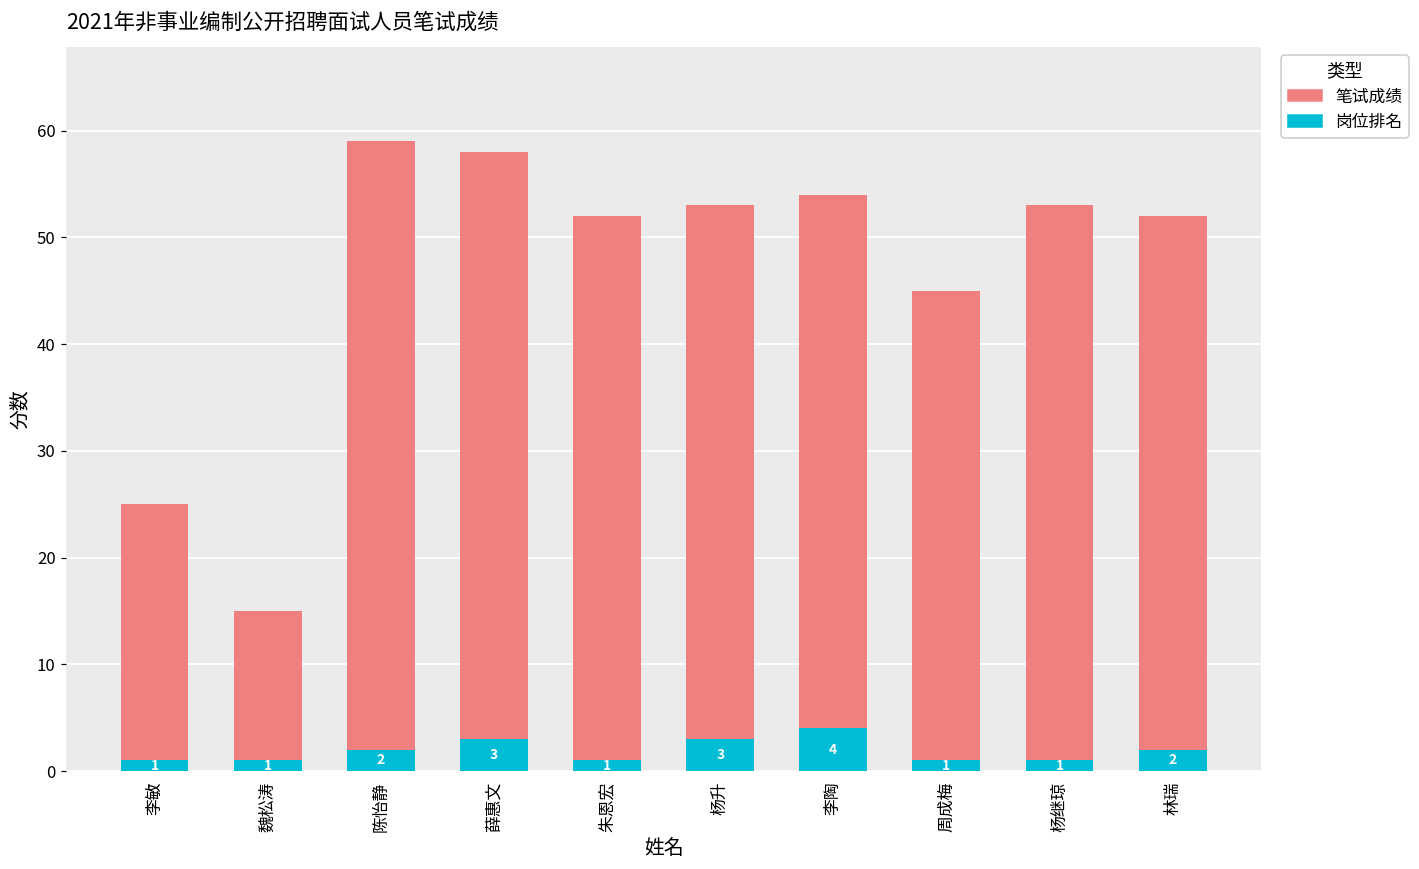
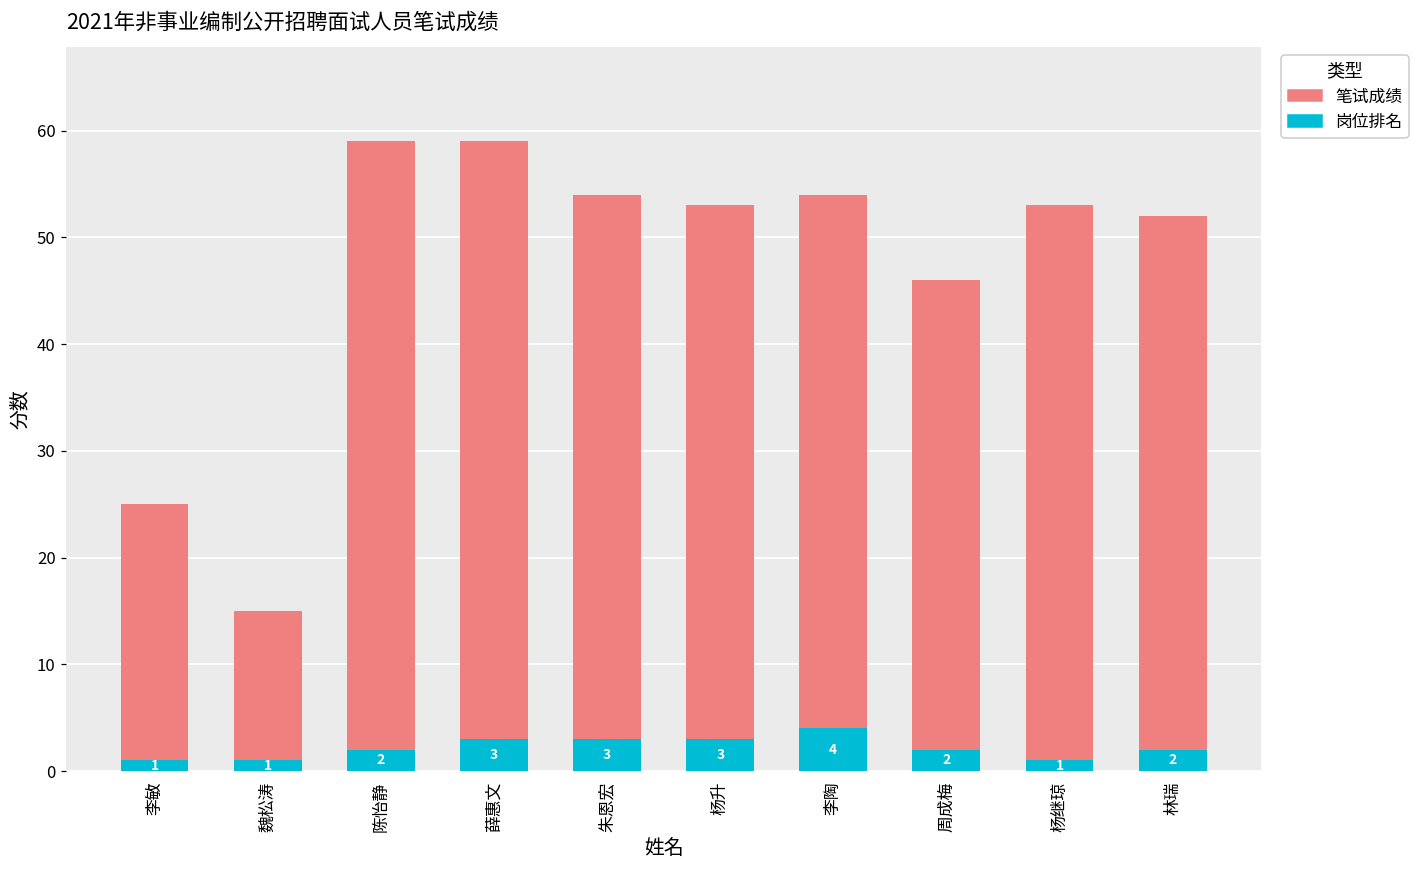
笔试成绩, 薛惠文: 55 -> 56
岗位排名, 朱恩宏: 1 -> 3
岗位排名, 周成梅: 1 -> 2
